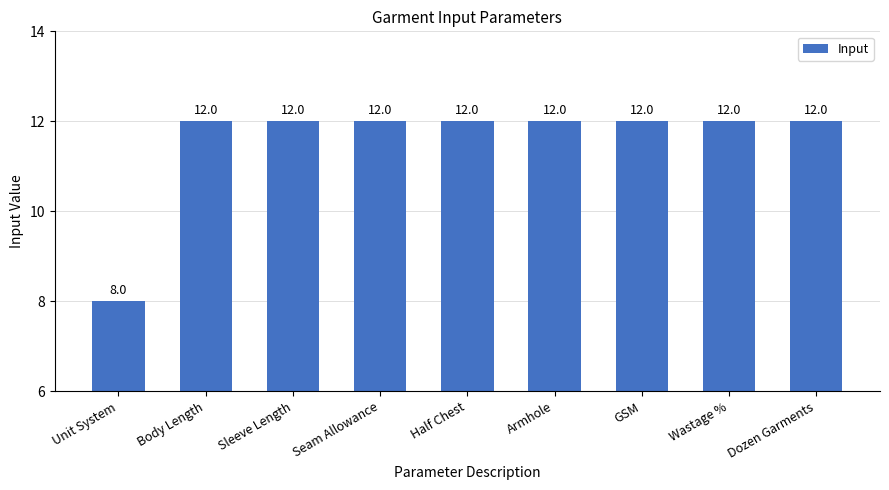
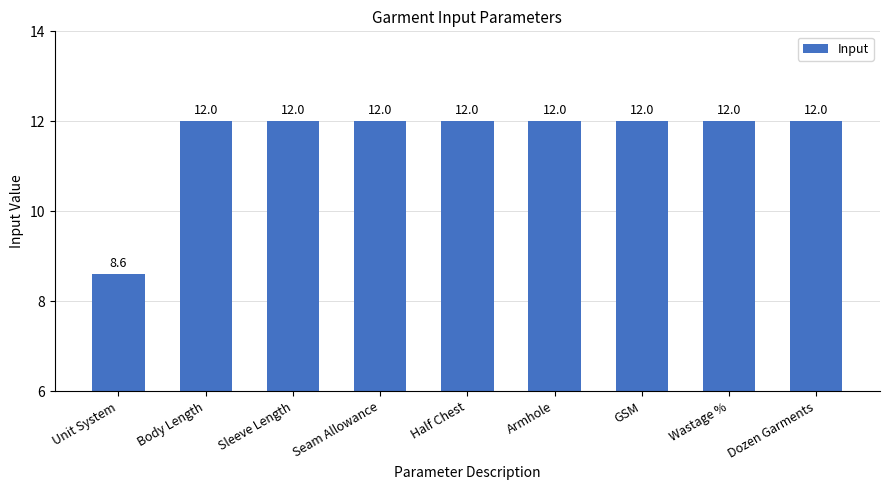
Unit System: 8.0 -> 8.6
